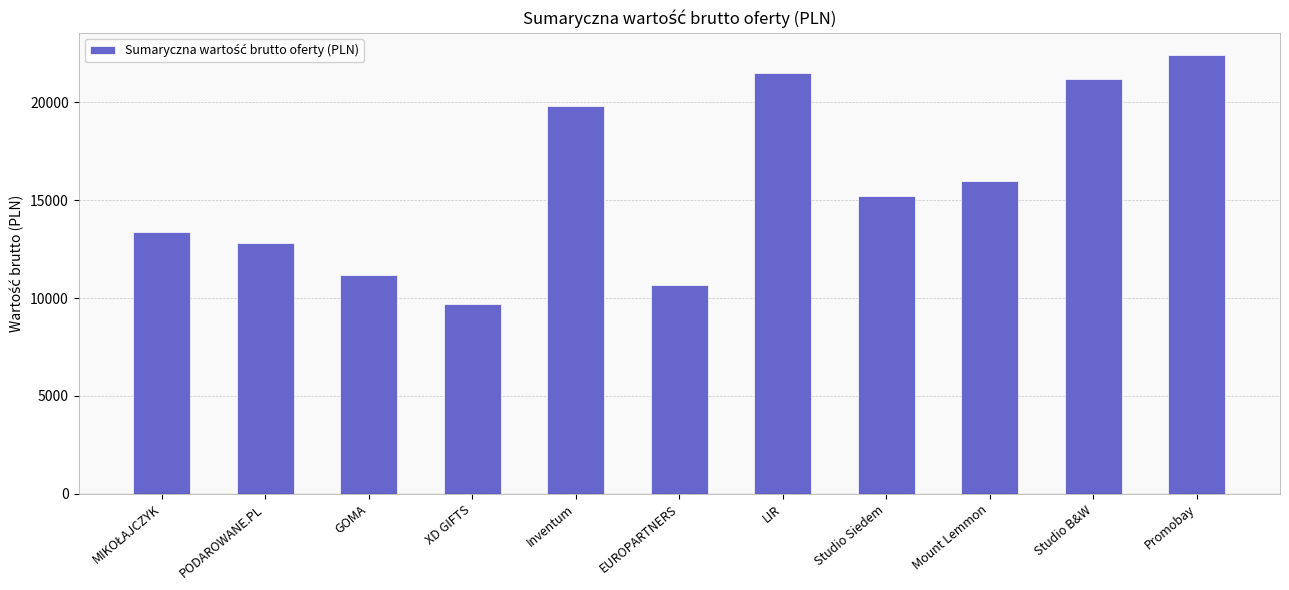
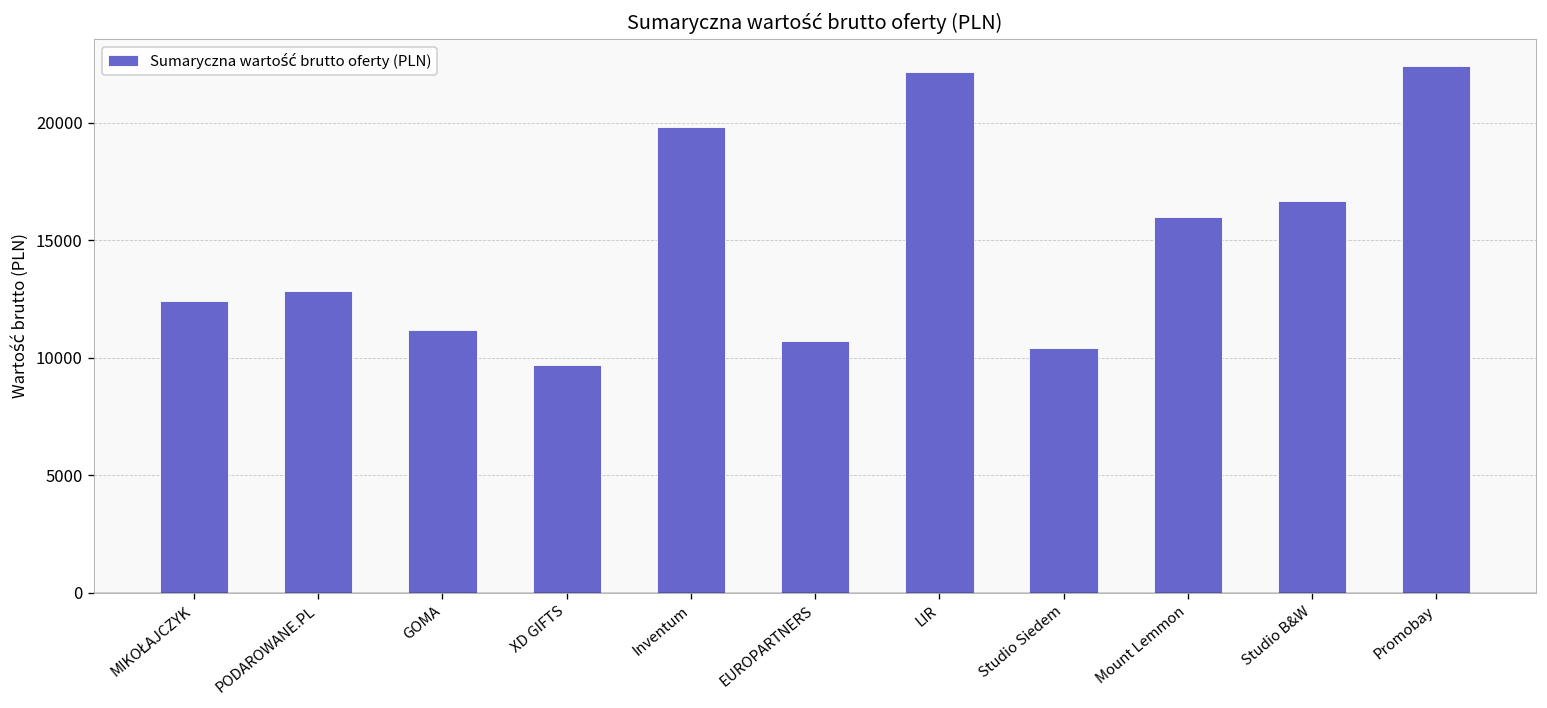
MIKOŁAJCZYK: 13400 -> 12400
LIR: 21500 -> 22200
Studio Siedem: 15200 -> 10400
Studio B&W: 21200 -> 16700
